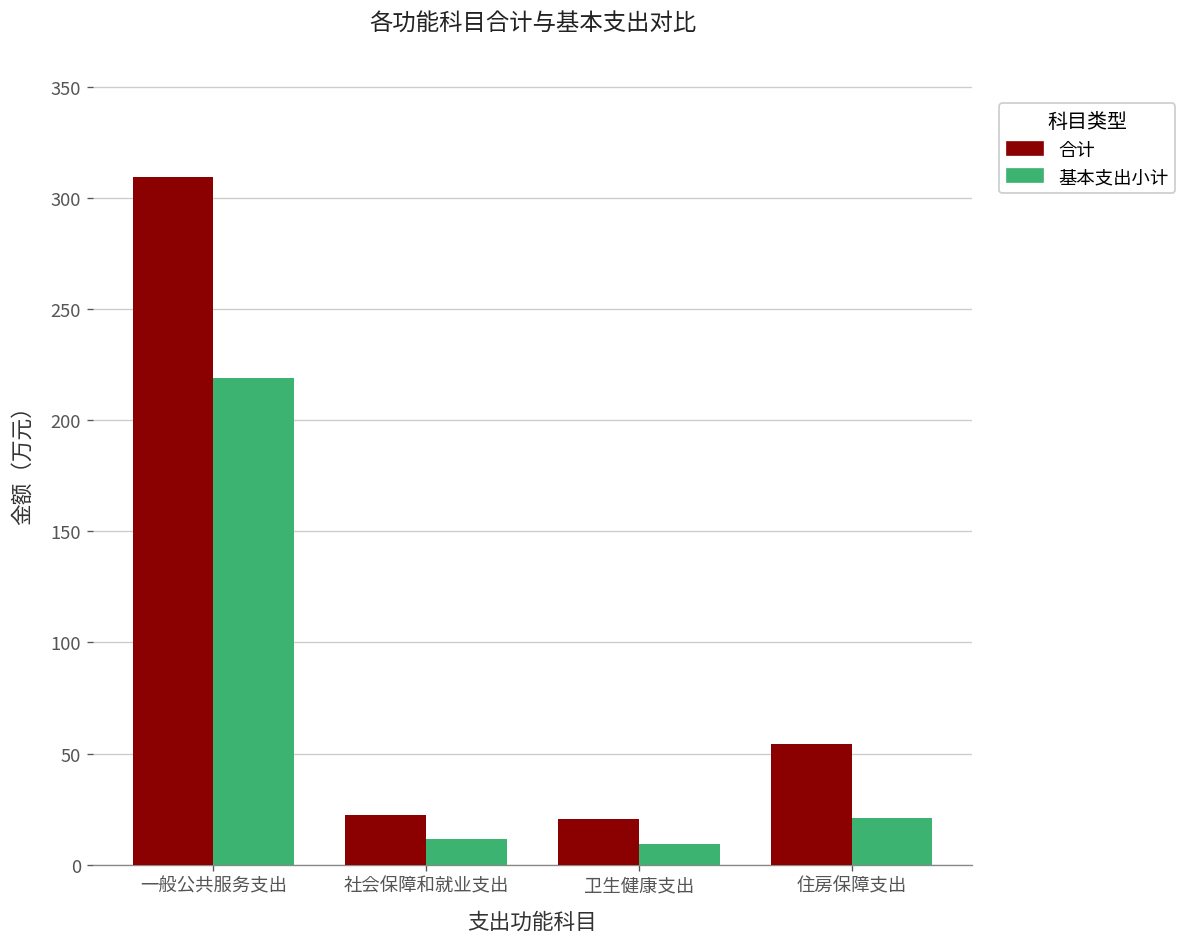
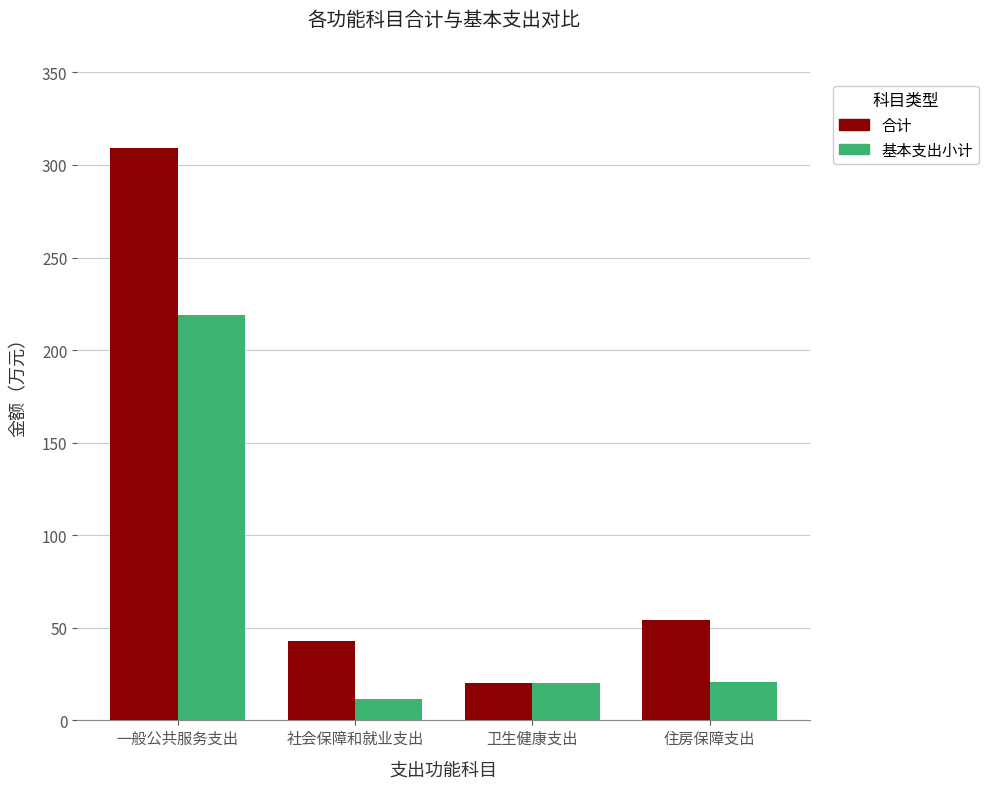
合计, 社会保障和就业支出: 22 -> 43
基本支出小计, 卫生健康支出: 9 -> 20
